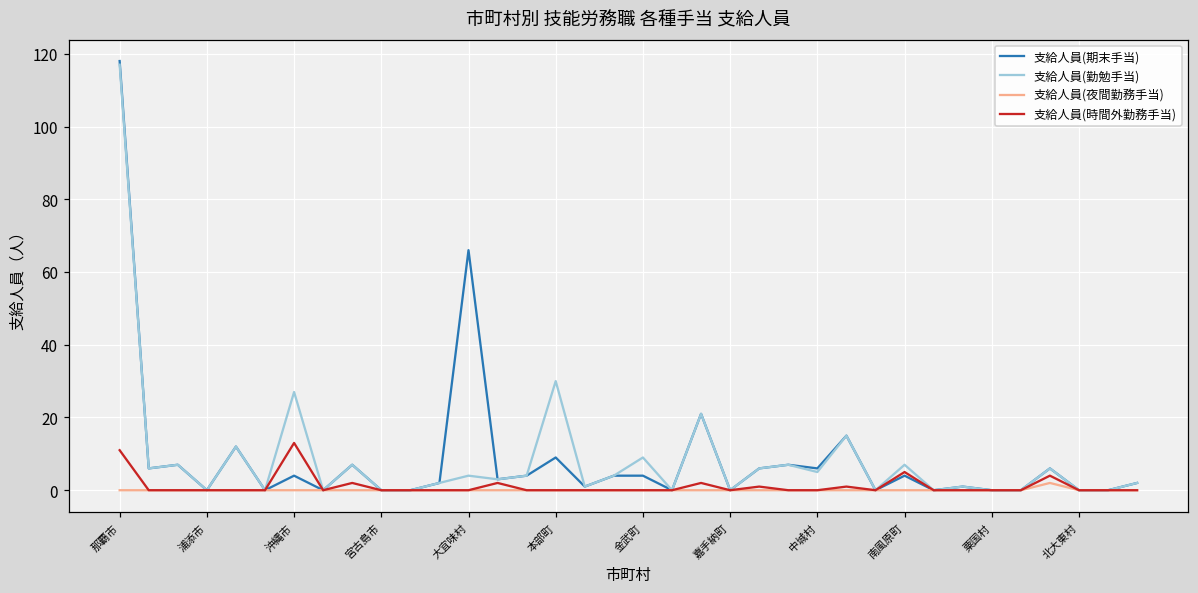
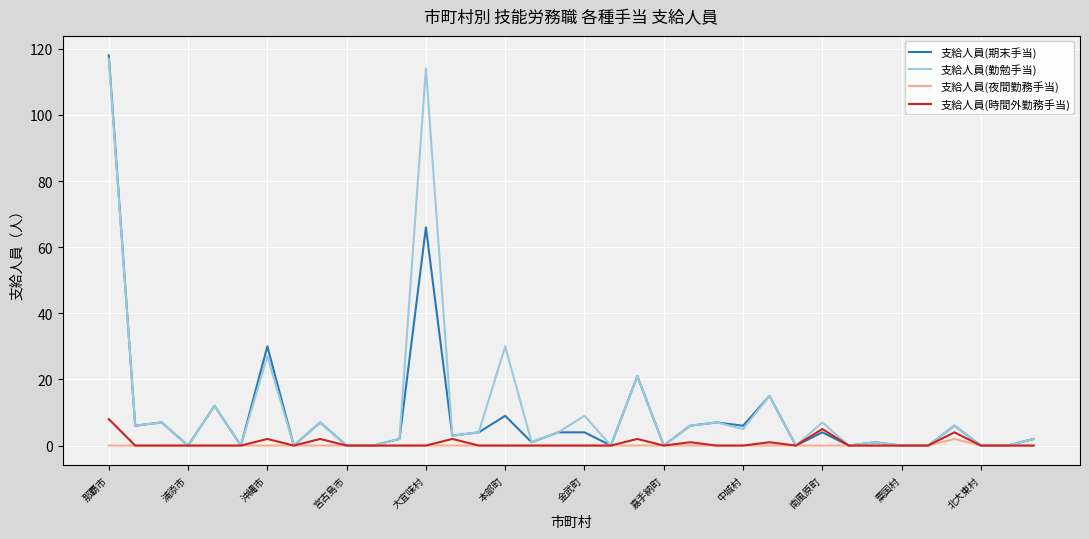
支給人員(時間外勤務手当), 那覇市: 11 -> 8
支給人員(期末手当), 沖縄市: 4 -> 30
支給人員(時間外勤務手当), 沖縄市: 13 -> 2
支給人員(勤勉手当), 大宜味村: 4 -> 114
